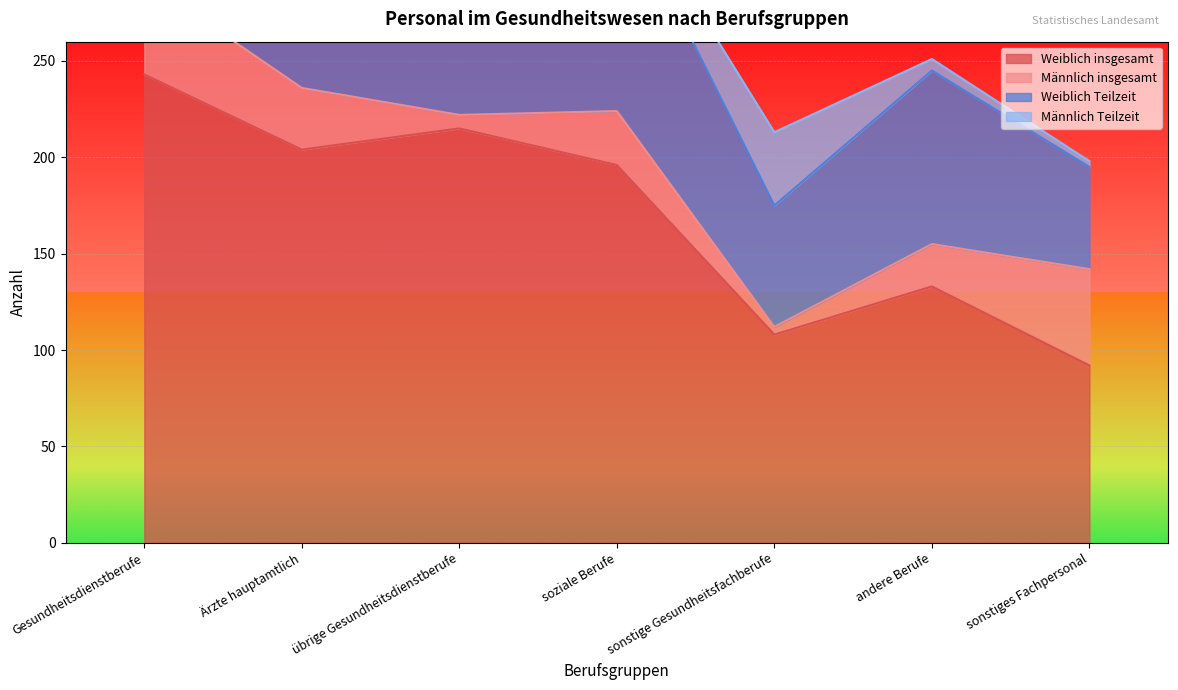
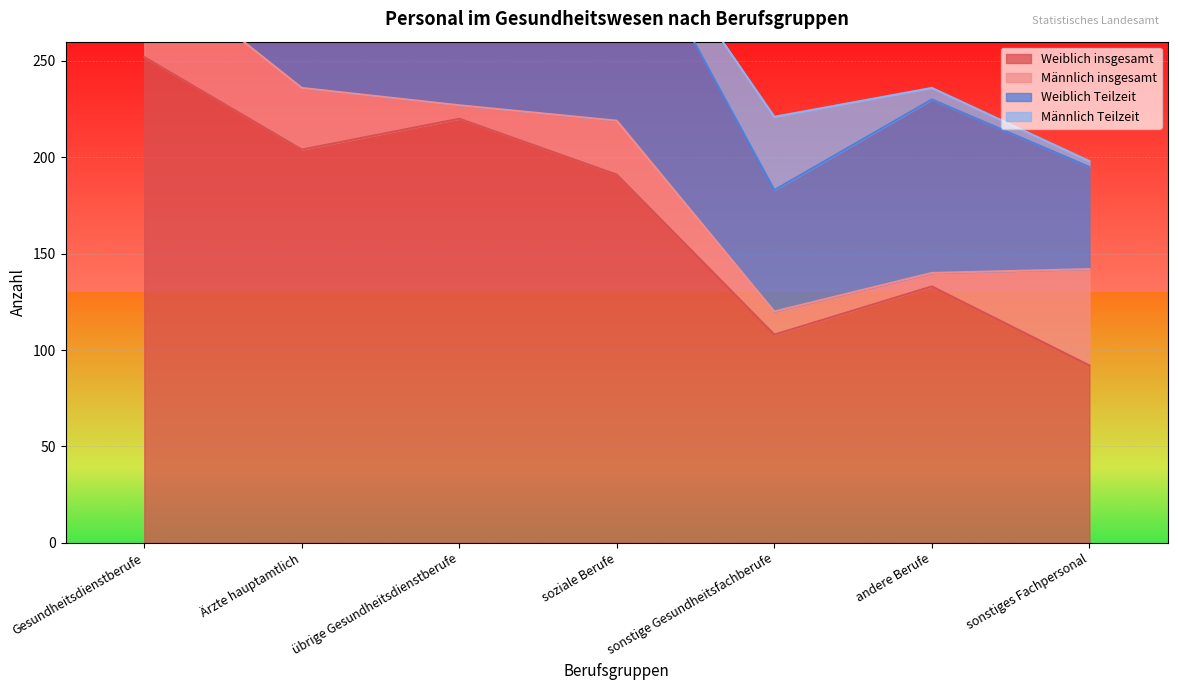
Weiblich insgesamt, Gesundheitsdienstberufe: 243 -> 252
Weiblich insgesamt, übrige Gesundheitsdienstberufe: 215 -> 220
Weiblich insgesamt, soziale Berufe: 196 -> 191
Männlich insgesamt, sonstige Gesundheitsfachberufe: 4 -> 12
Männlich insgesamt, andere Berufe: 22 -> 7
